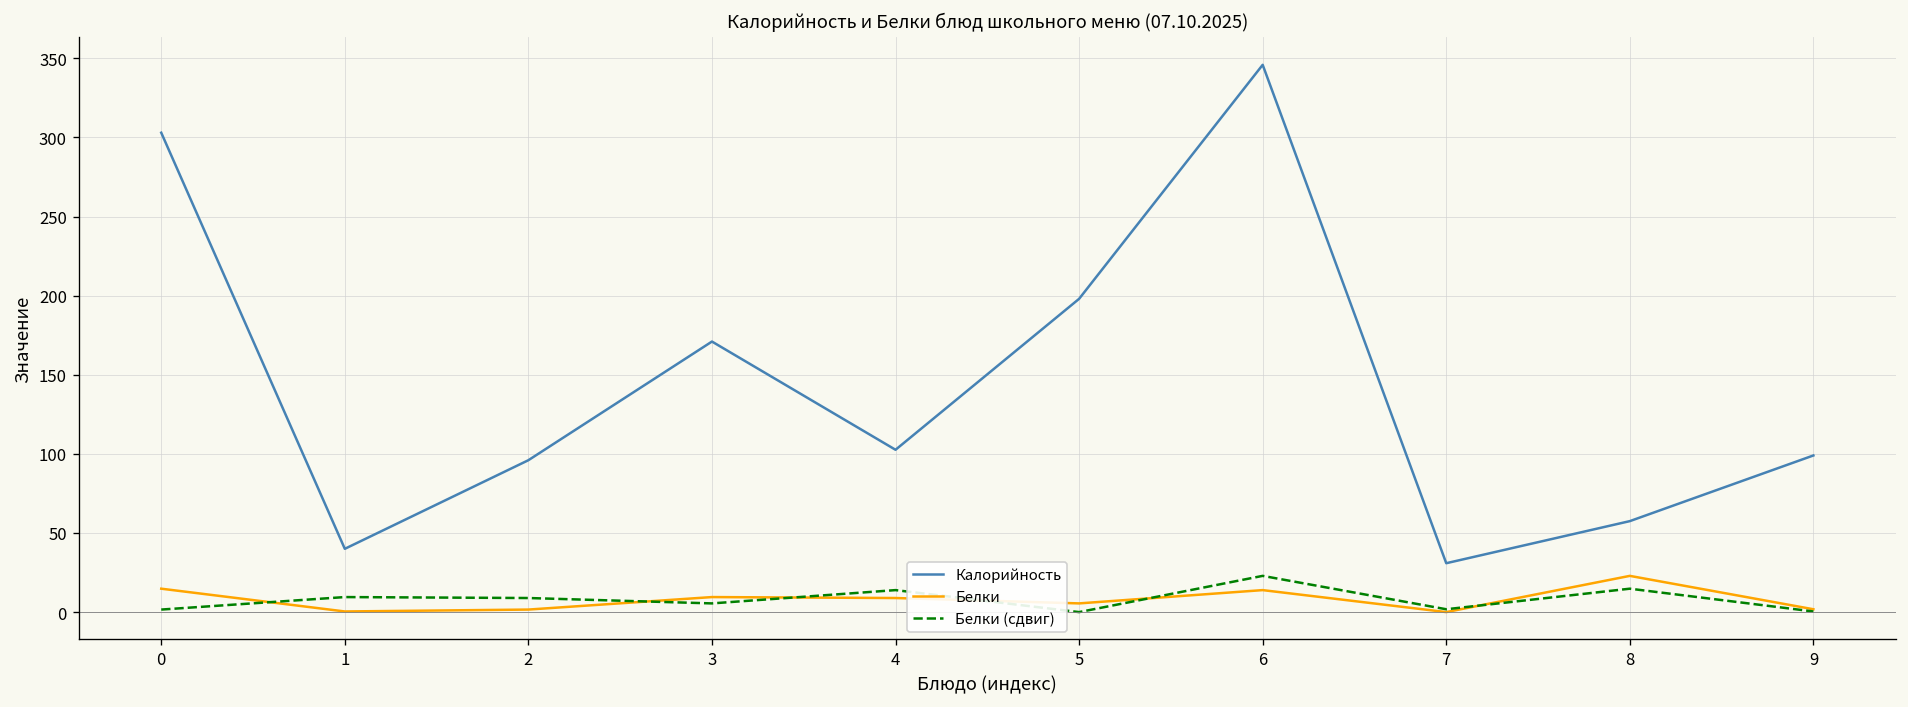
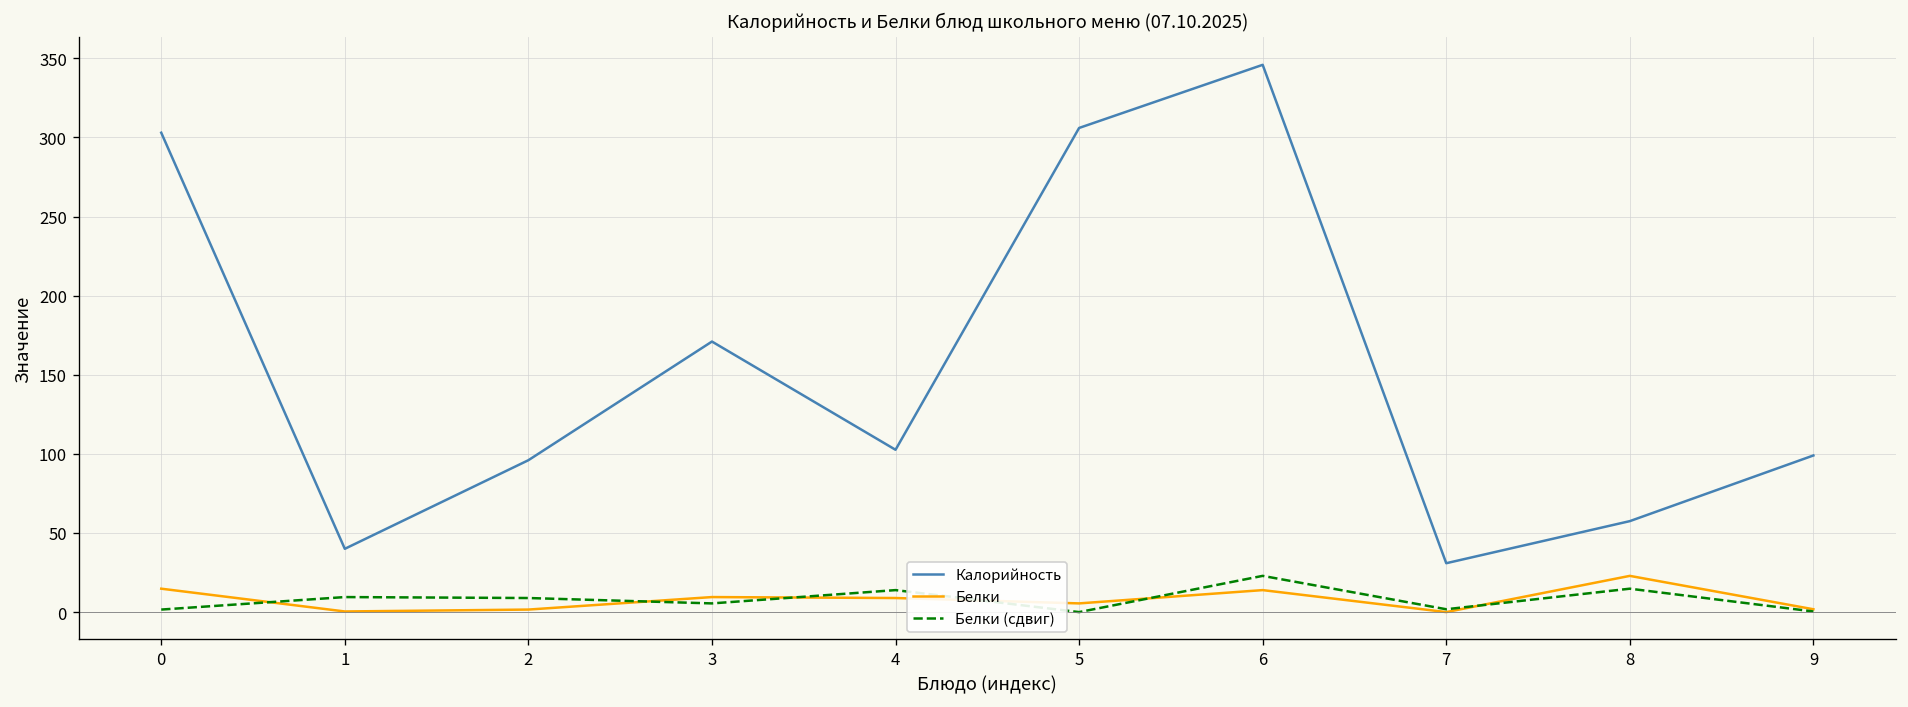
Калорийность, 5: 198 -> 306
